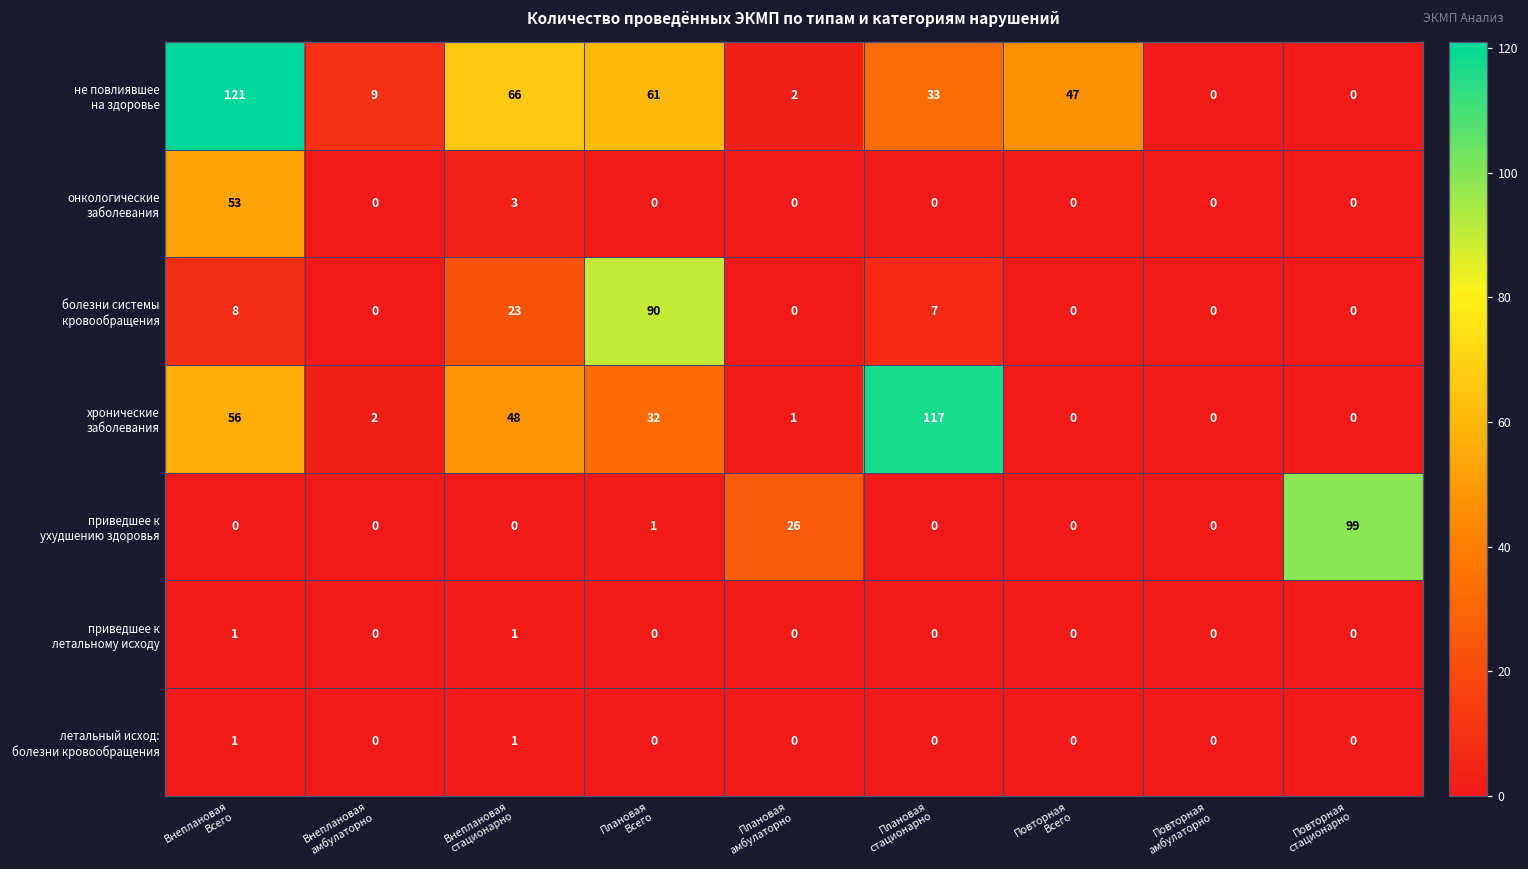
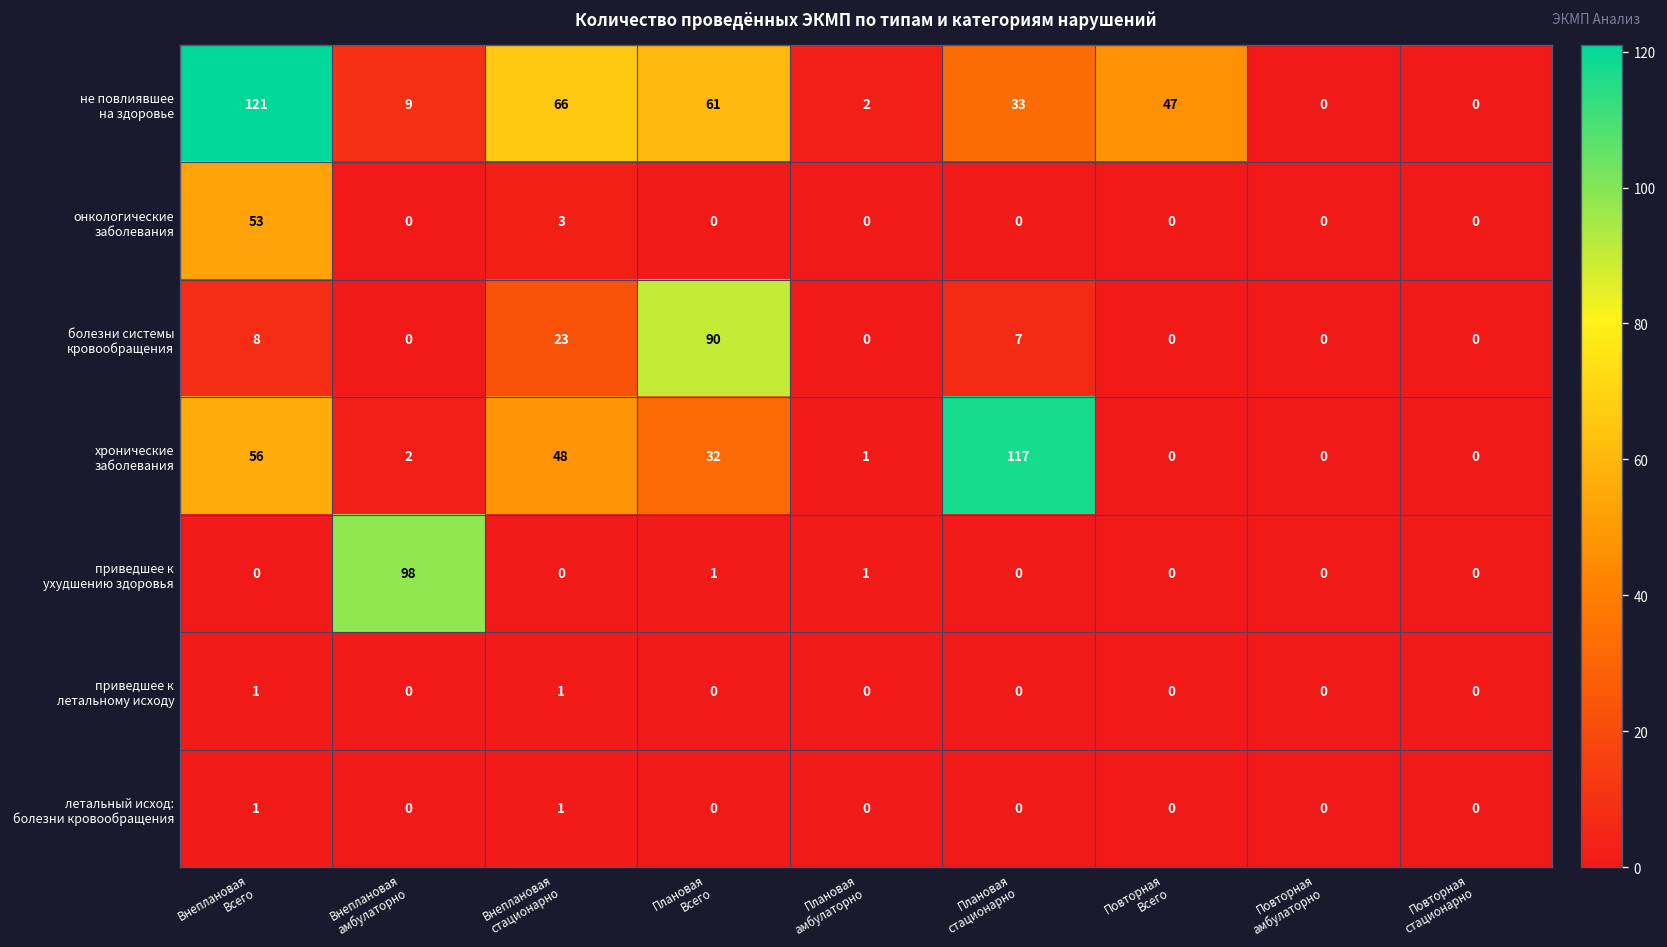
приведшее к ухудшению здоровья, Внеплановая амбулаторно: 0 -> 98
приведшее к ухудшению здоровья, Плановая амбулаторно: 26 -> 1
приведшее к ухудшению здоровья, Повторная стационарно: 99 -> 0
